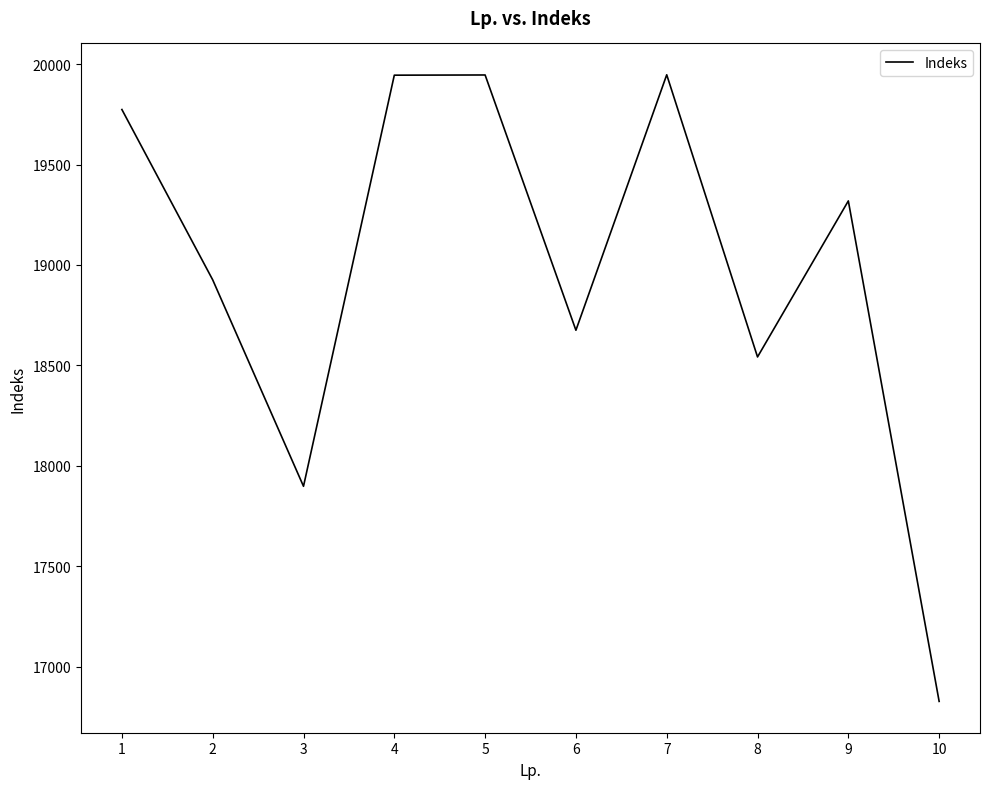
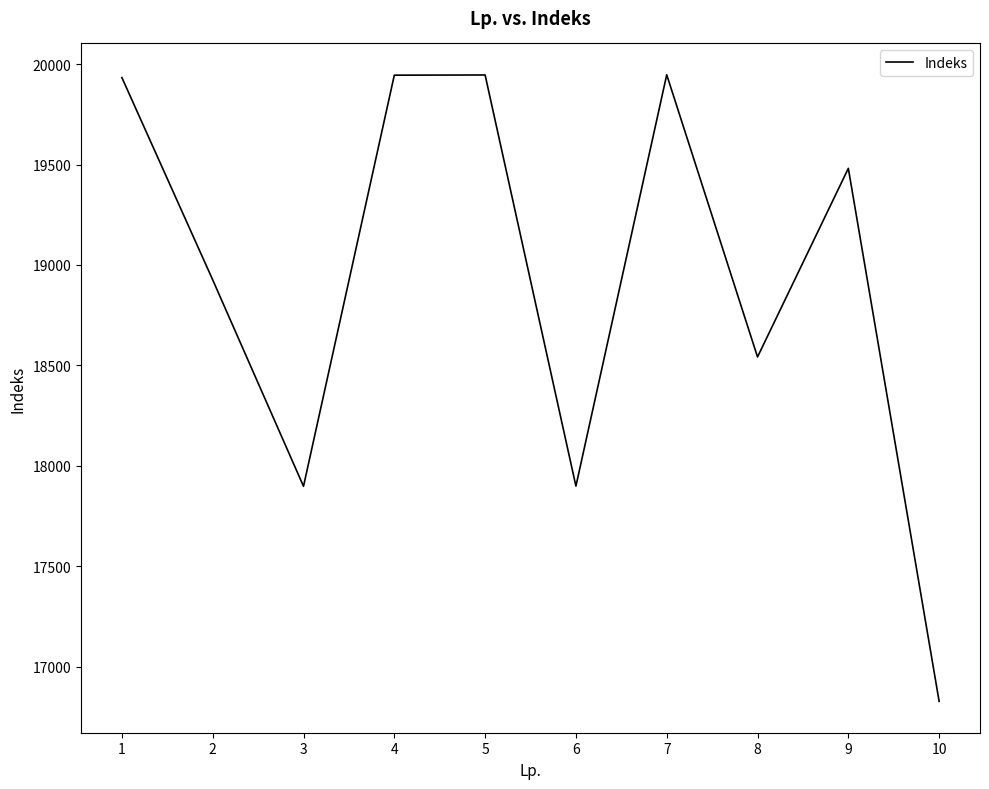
1: 19770 -> 19930
6: 18680 -> 17900
9: 19320 -> 19480
